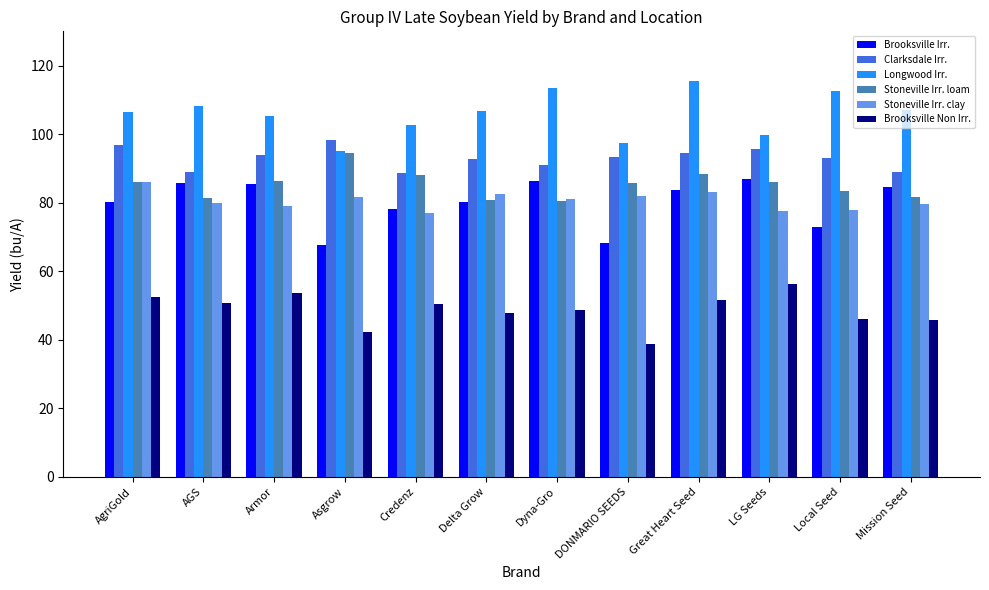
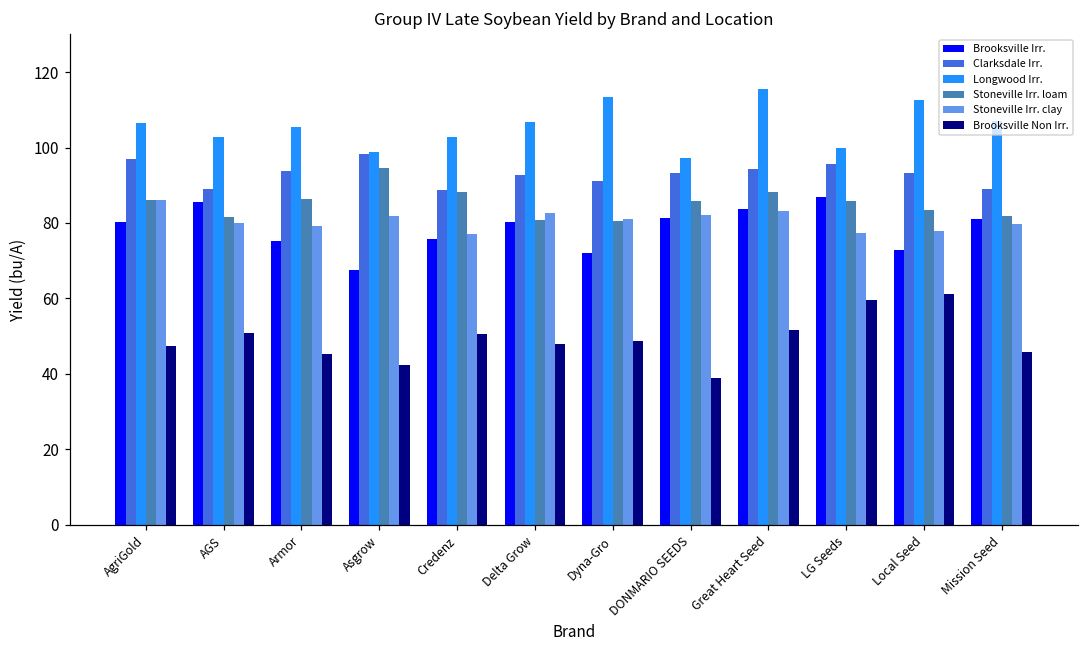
Brooksville Non Irr., AgriGold: 52 -> 47
Longwood Irr., AGS: 108 -> 103
Brooksville Irr., Armor: 86 -> 75
Brooksville Non Irr., Armor: 54 -> 45
Longwood Irr., Asgrow: 95 -> 99
Brooksville Irr., Credenz: 78 -> 76
Brooksville Irr., Dyna-Gro: 86 -> 72
Brooksville Irr., DONMARIO SEEDS: 68 -> 81
Brooksville Non Irr., LG Seeds: 56 -> 60
Brooksville Non Irr., Local Seed: 46 -> 61
Brooksville Irr., Mission Seed: 85 -> 81
